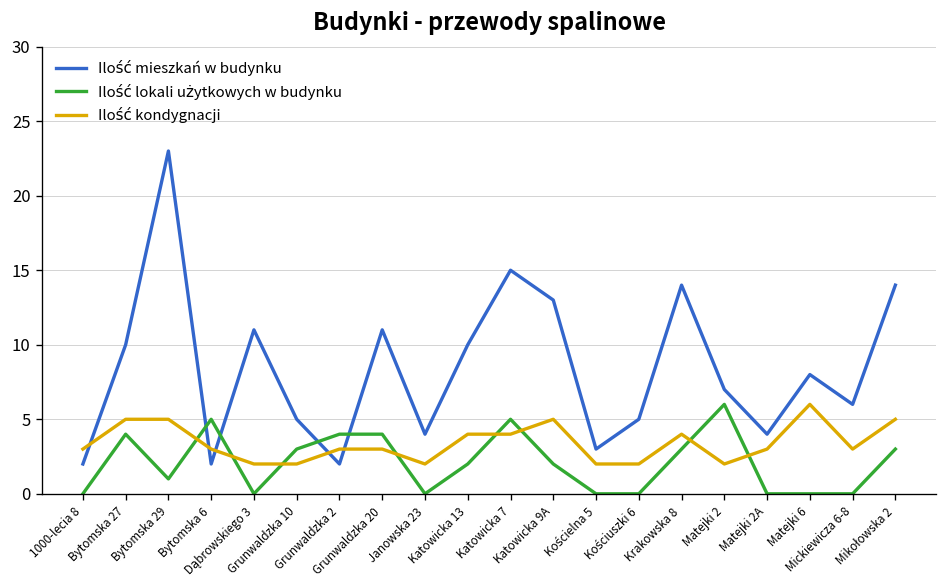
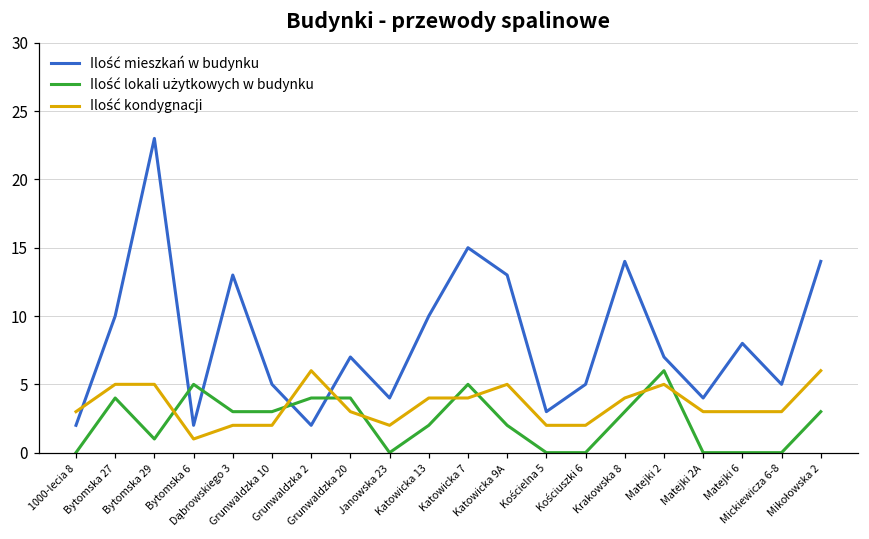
Ilość kondygnacji, Bytomska 6: 3 -> 1
Ilość mieszkań w budynku, Dąbrowskiego 3: 11 -> 13
Ilość lokali użytkowych w budynku, Dąbrowskiego 3: 0 -> 3
Ilość kondygnacji, Grunwaldzka 2: 3 -> 6
Ilość mieszkań w budynku, Grunwaldzka 20: 11 -> 7
Ilość kondygnacji, Matejki 2: 2 -> 5
Ilość kondygnacji, Matejki 6: 6 -> 3
Ilość mieszkań w budynku, Mickiewicza 6-8: 6 -> 5
Ilość kondygnacji, Mikołowska 2: 5 -> 6
